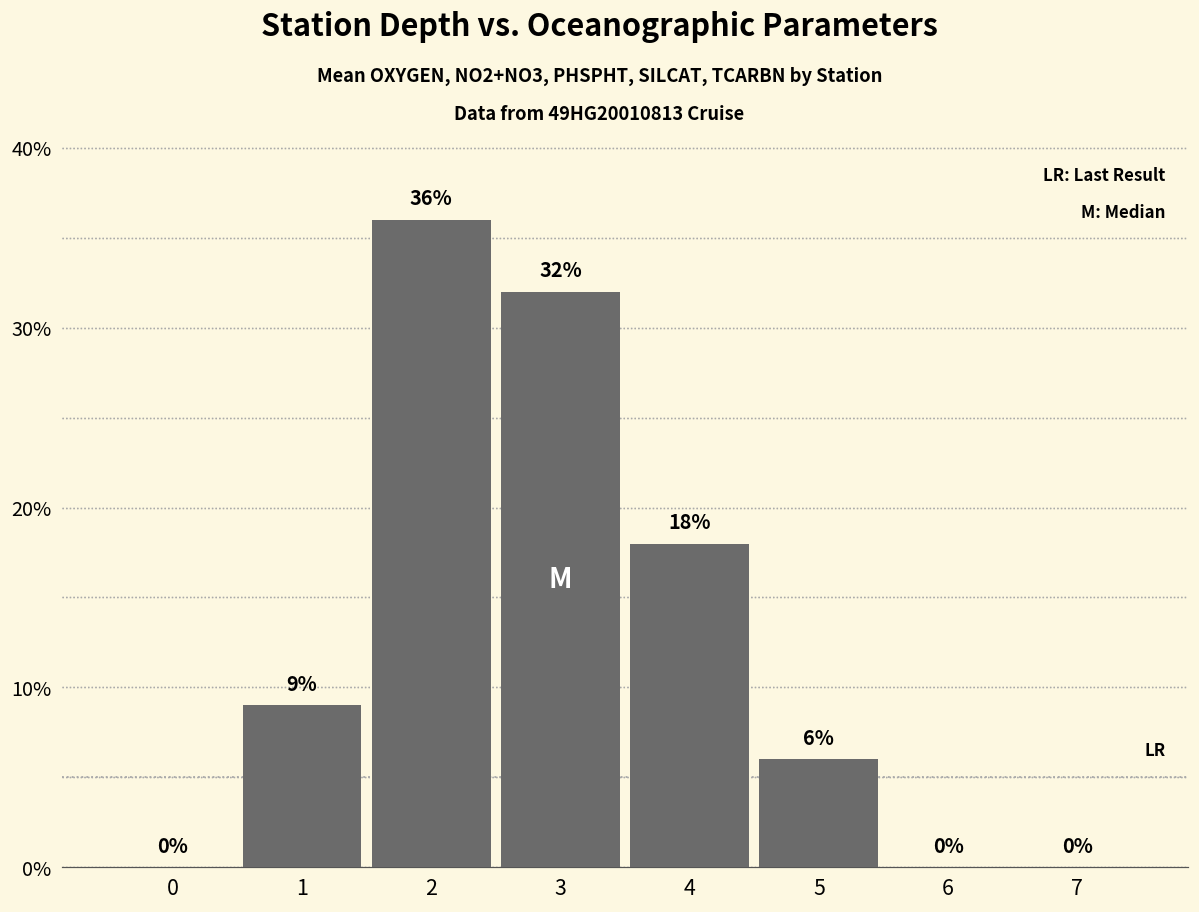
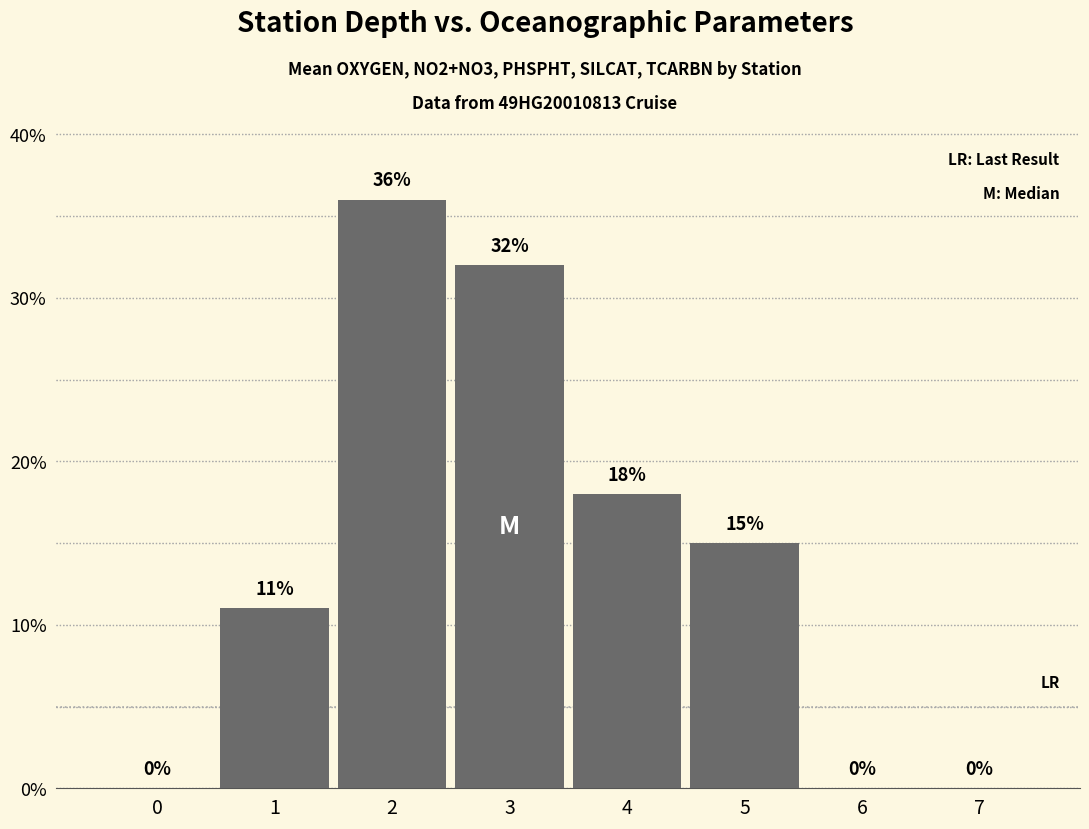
1: 9% -> 11%
5: 6% -> 15%
